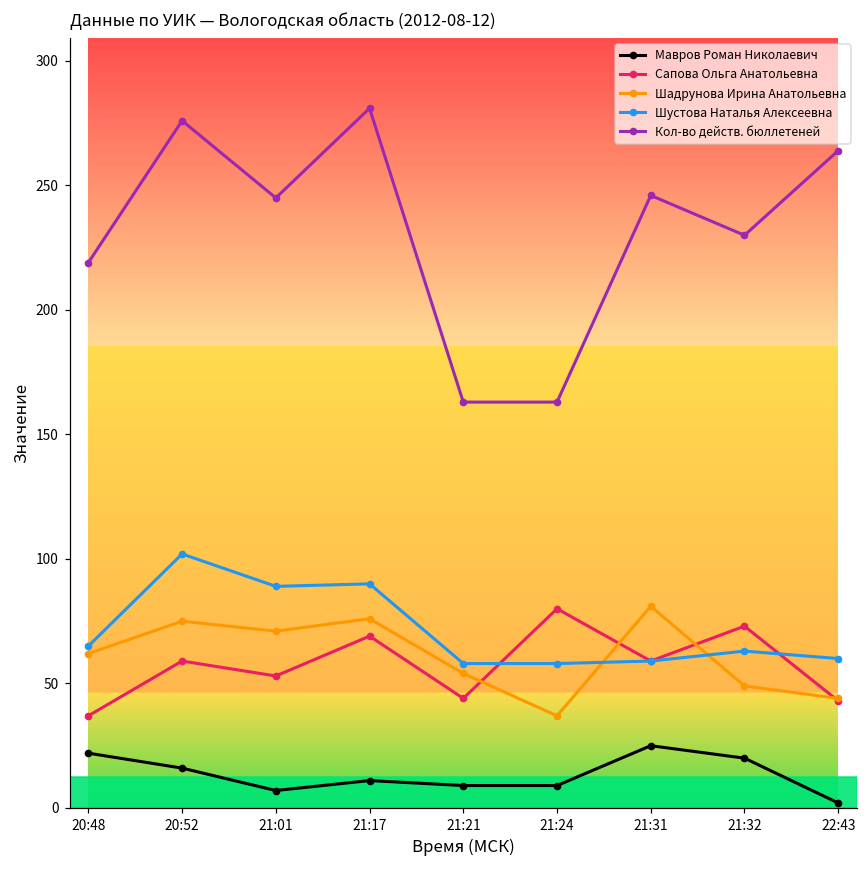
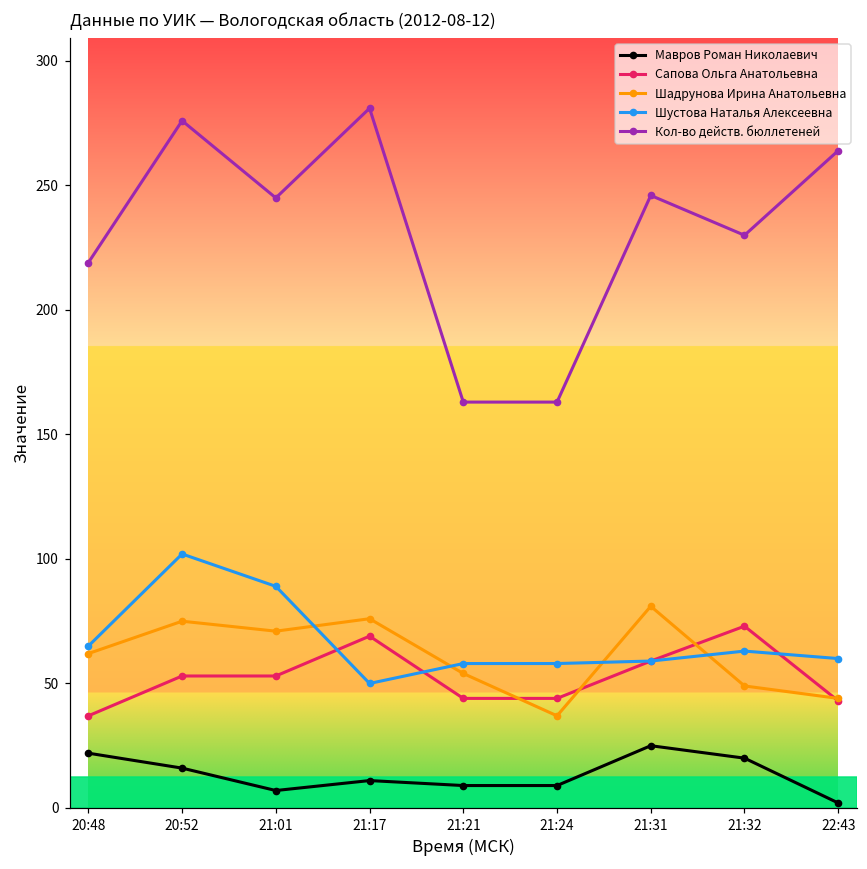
Сапова Ольга Анатольевна, 20:52: 59 -> 53
Шустова Наталья Алексеевна, 21:17: 90 -> 50
Сапова Ольга Анатольевна, 21:24: 80 -> 44
